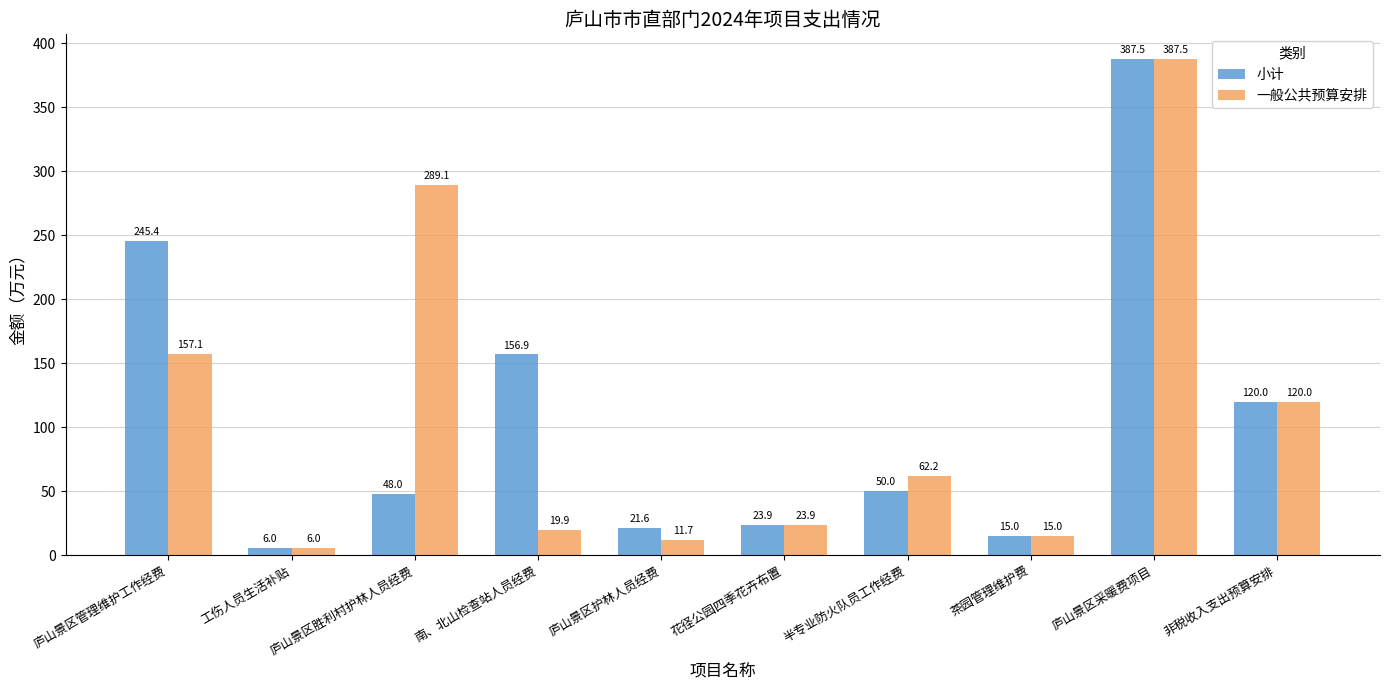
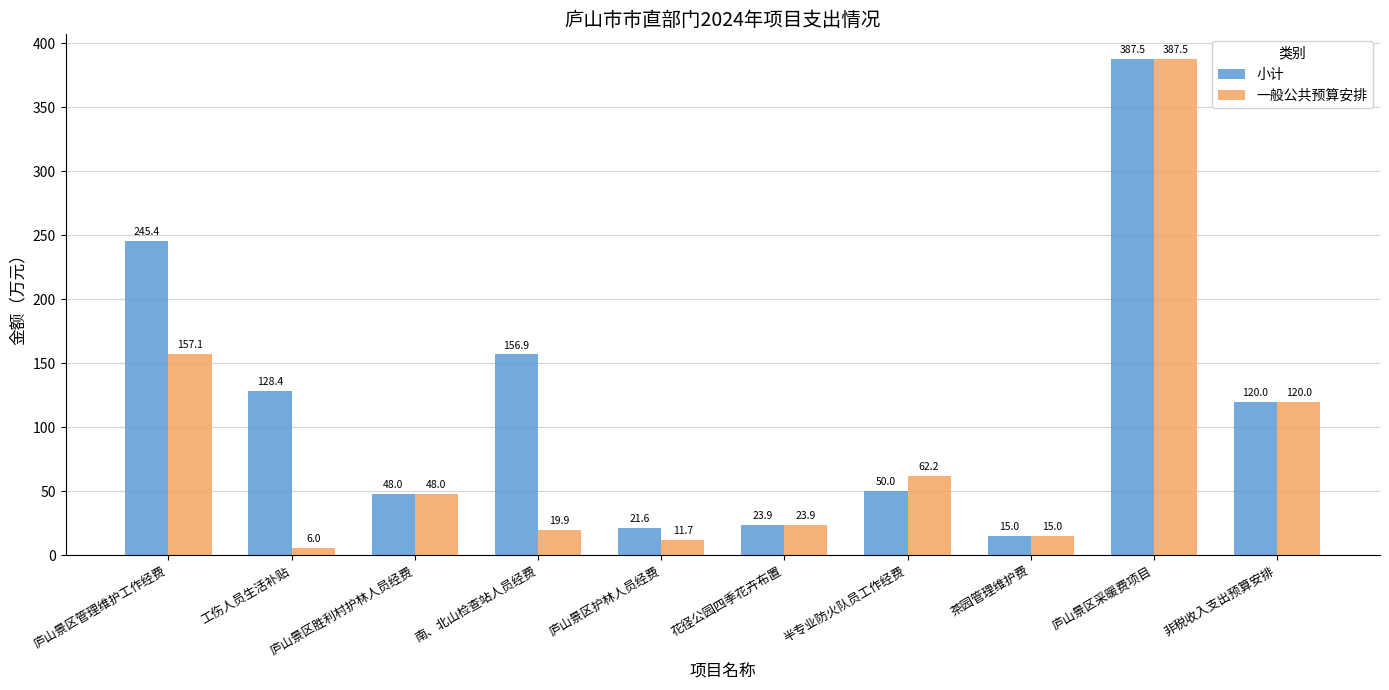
小计, 工伤人员生活补贴: 6.0 -> 128.4
一般公共预算安排, 庐山景区胜利村护林人员经费: 289.1 -> 48.0
